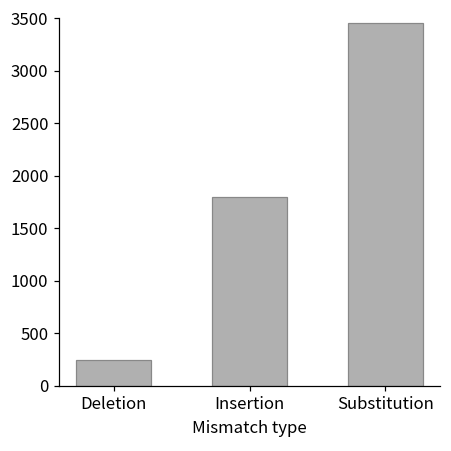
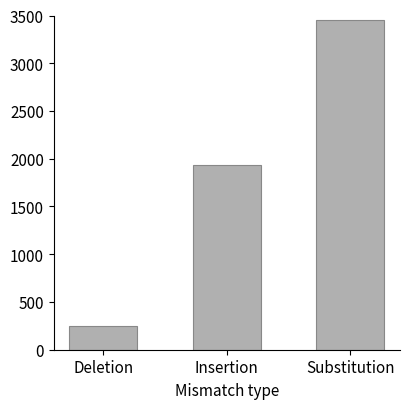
Insertion: 1800 -> 1900
